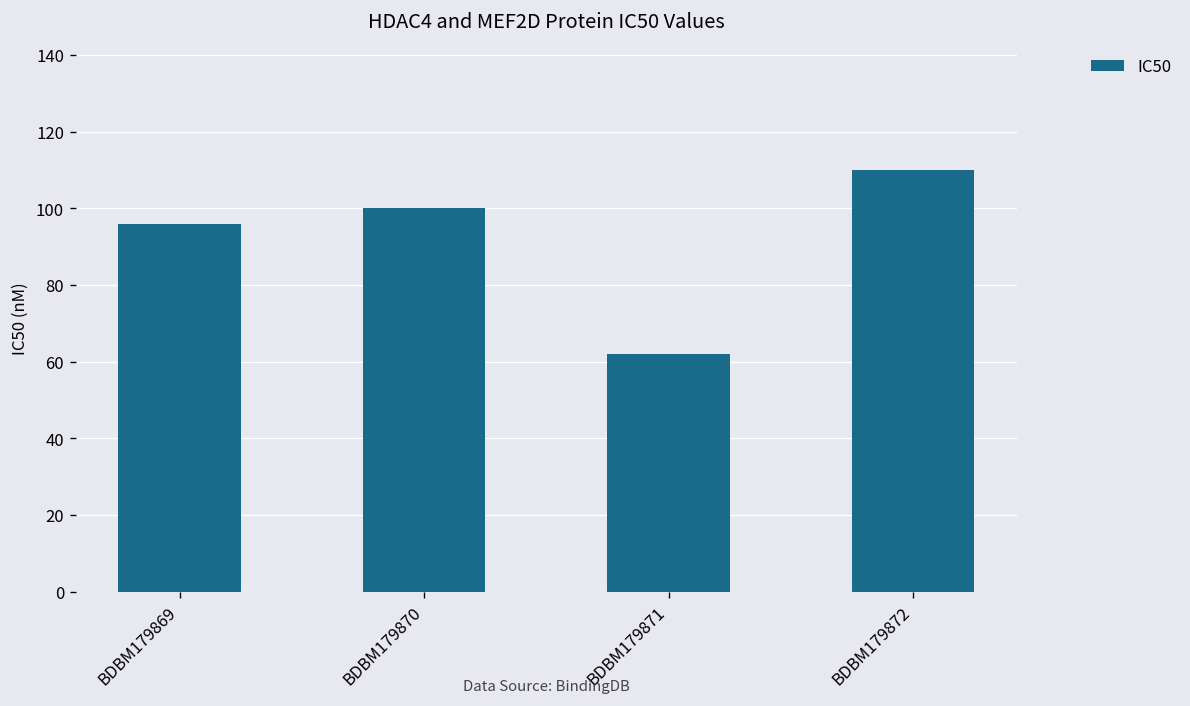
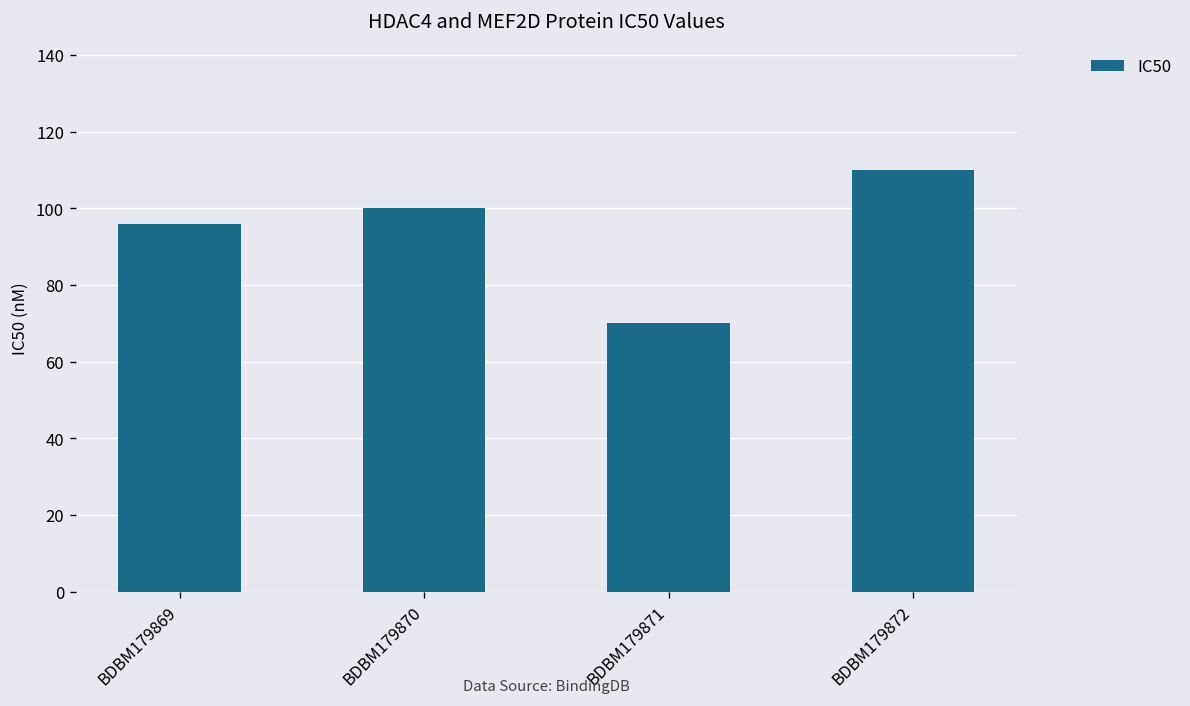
BDBM179871: 62 -> 70
